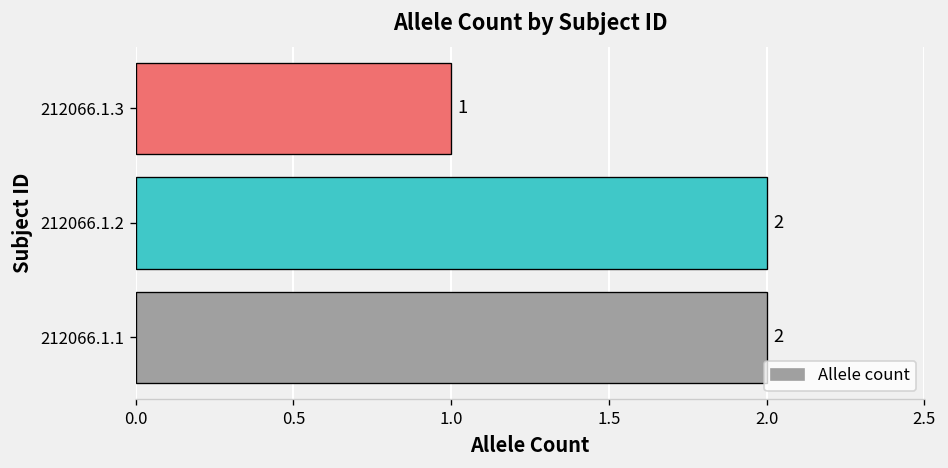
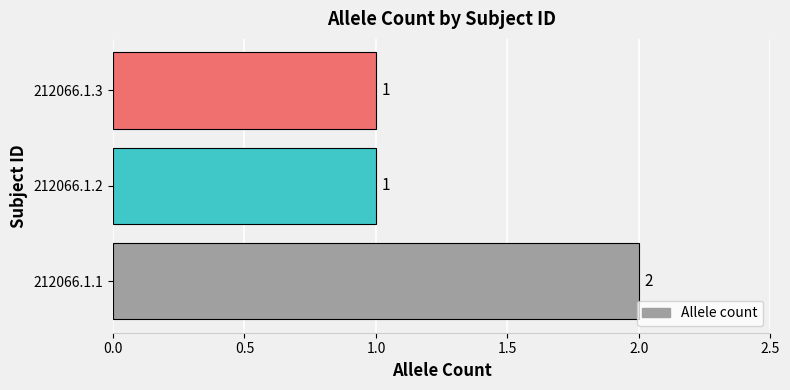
212066.1.2: 2 -> 1
